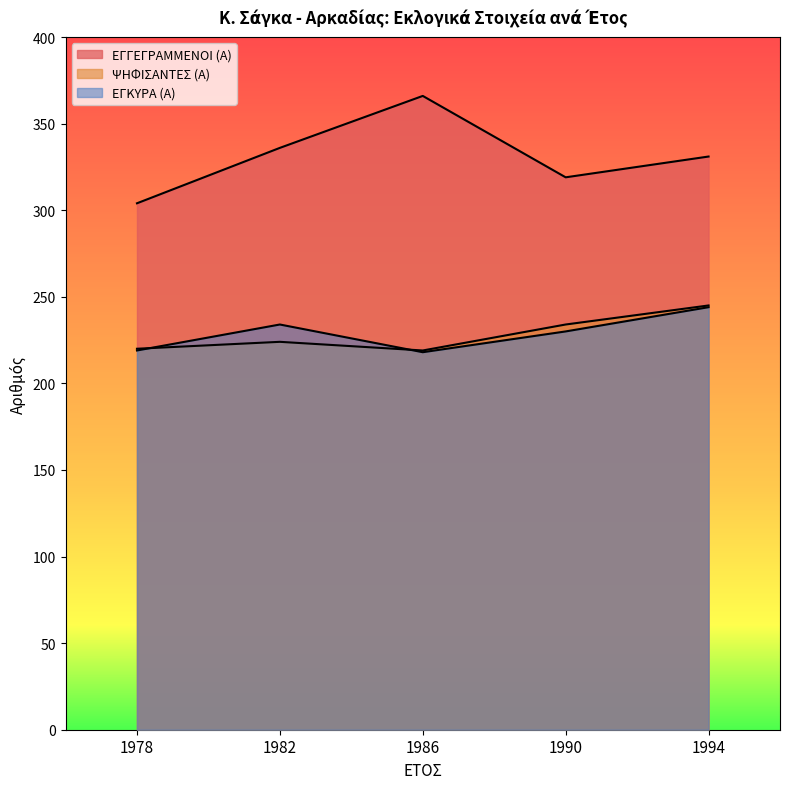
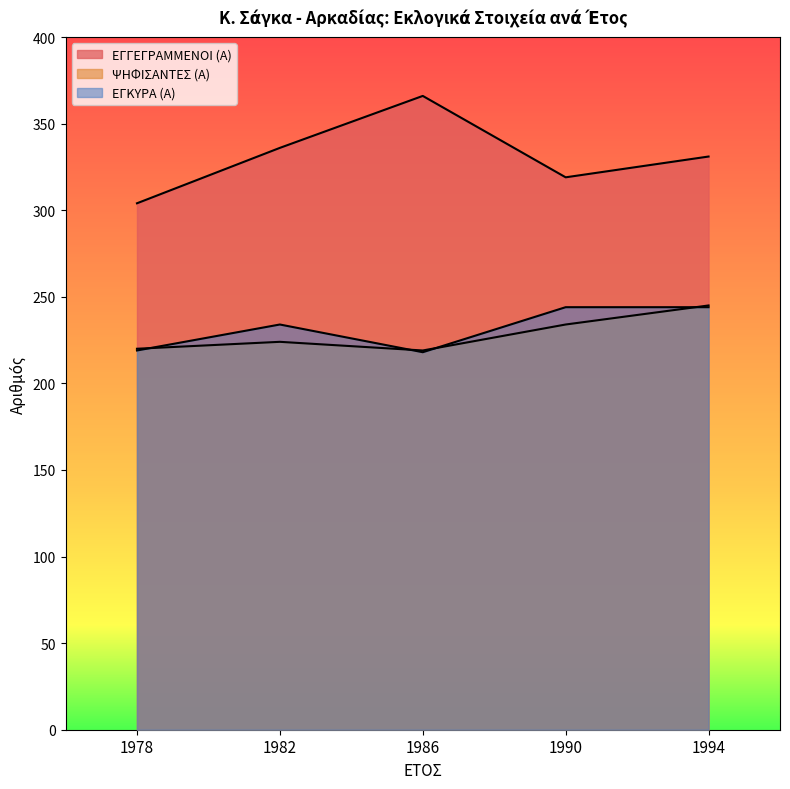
ΕΓΚΥΡΑ (Α), 1990: 230 -> 244
